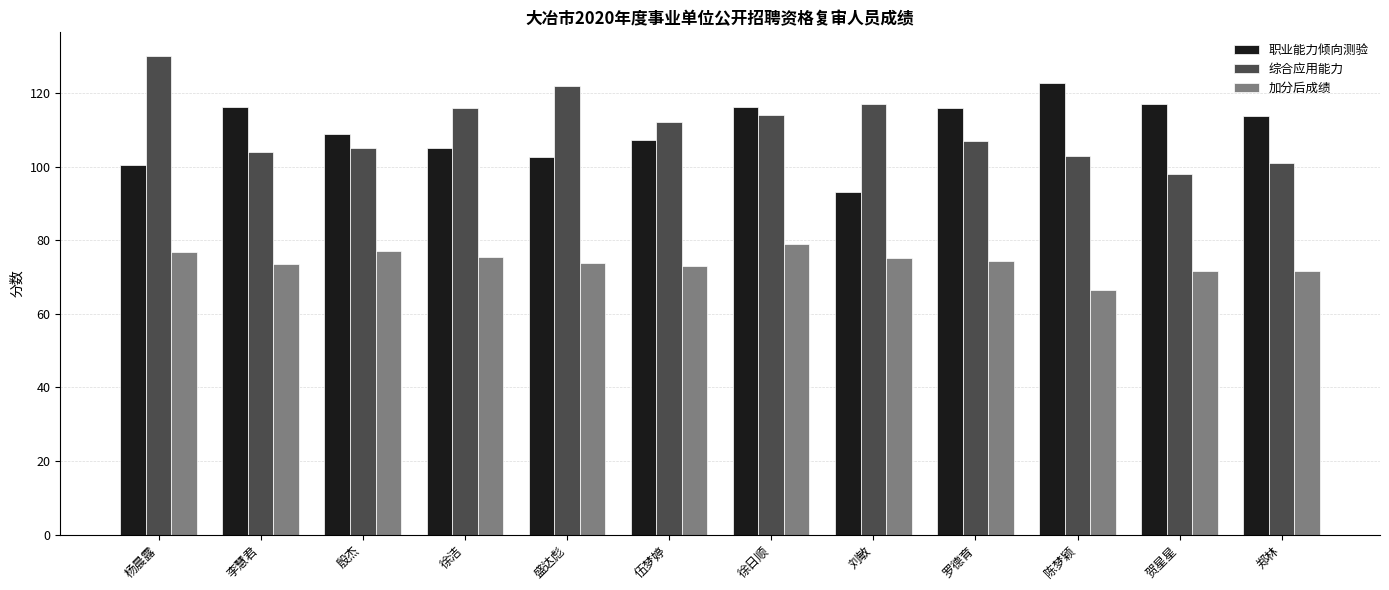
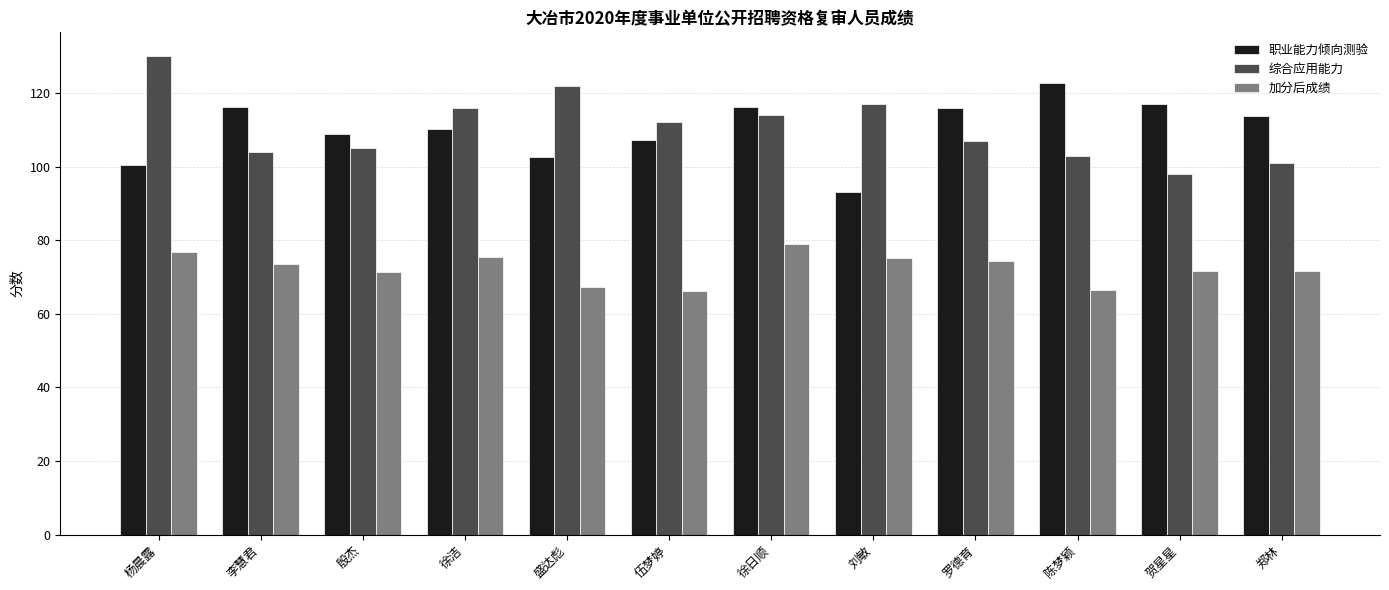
加分后成绩, 殷杰: 77 -> 71
职业能力倾向测验, 徐洁: 105 -> 110
加分后成绩, 盛达彪: 74 -> 67
加分后成绩, 伍梦婷: 73 -> 66
